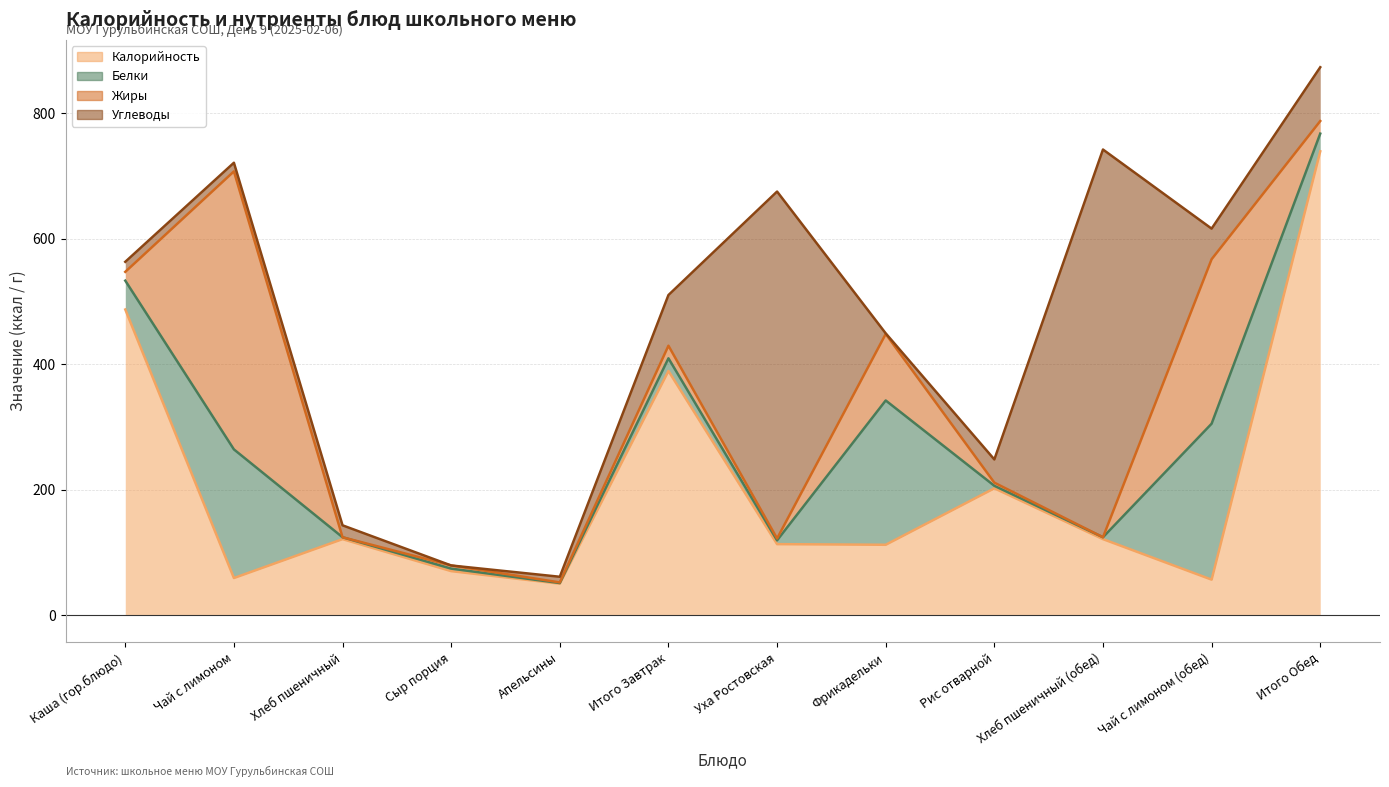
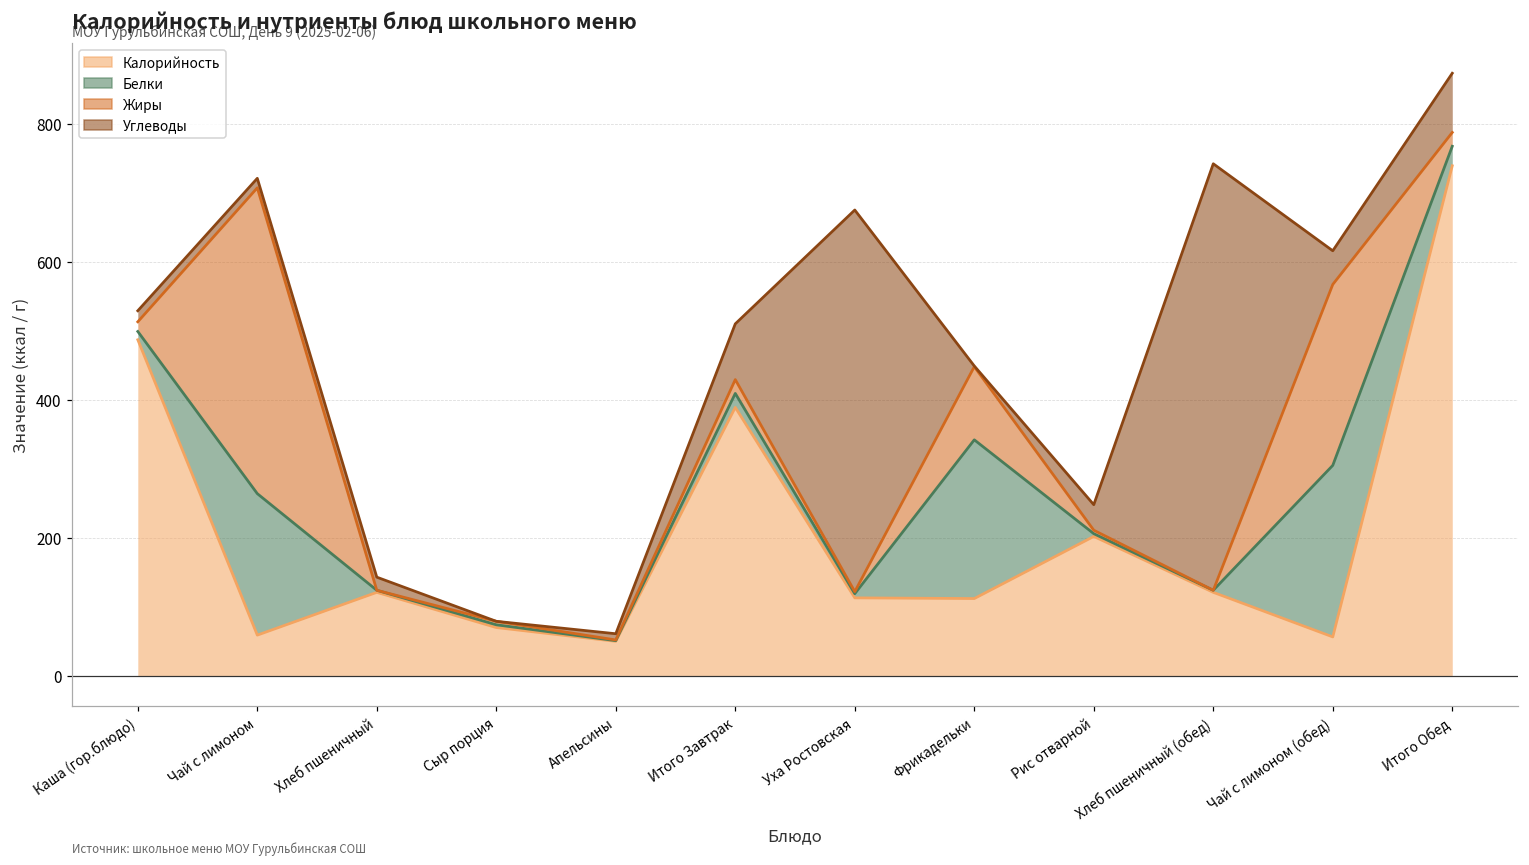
Белки, Каша (гор.блюдо): 50 -> 10
